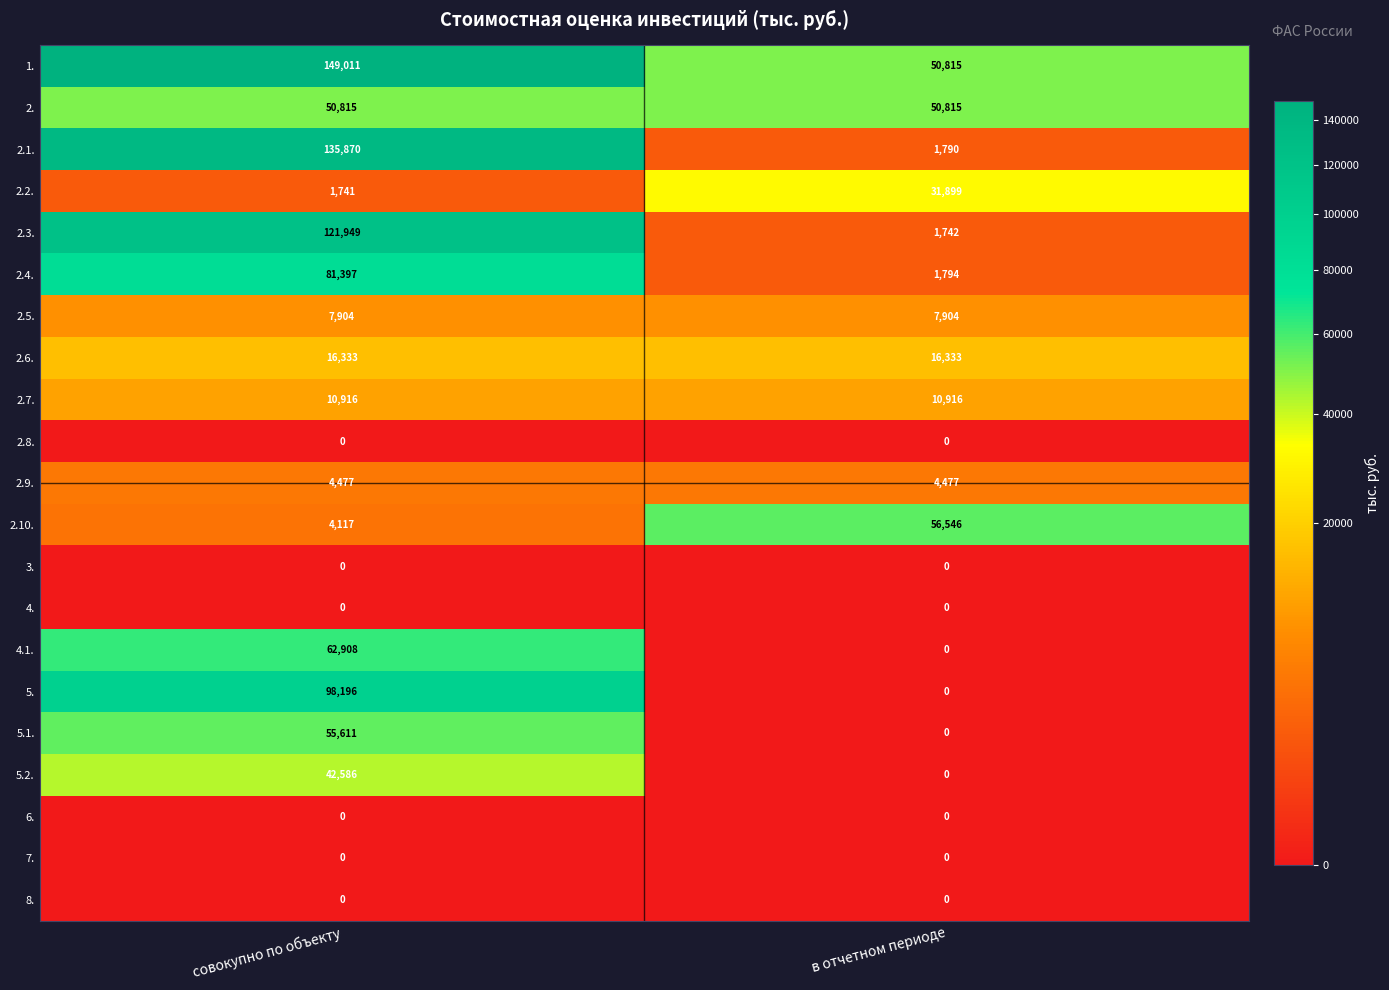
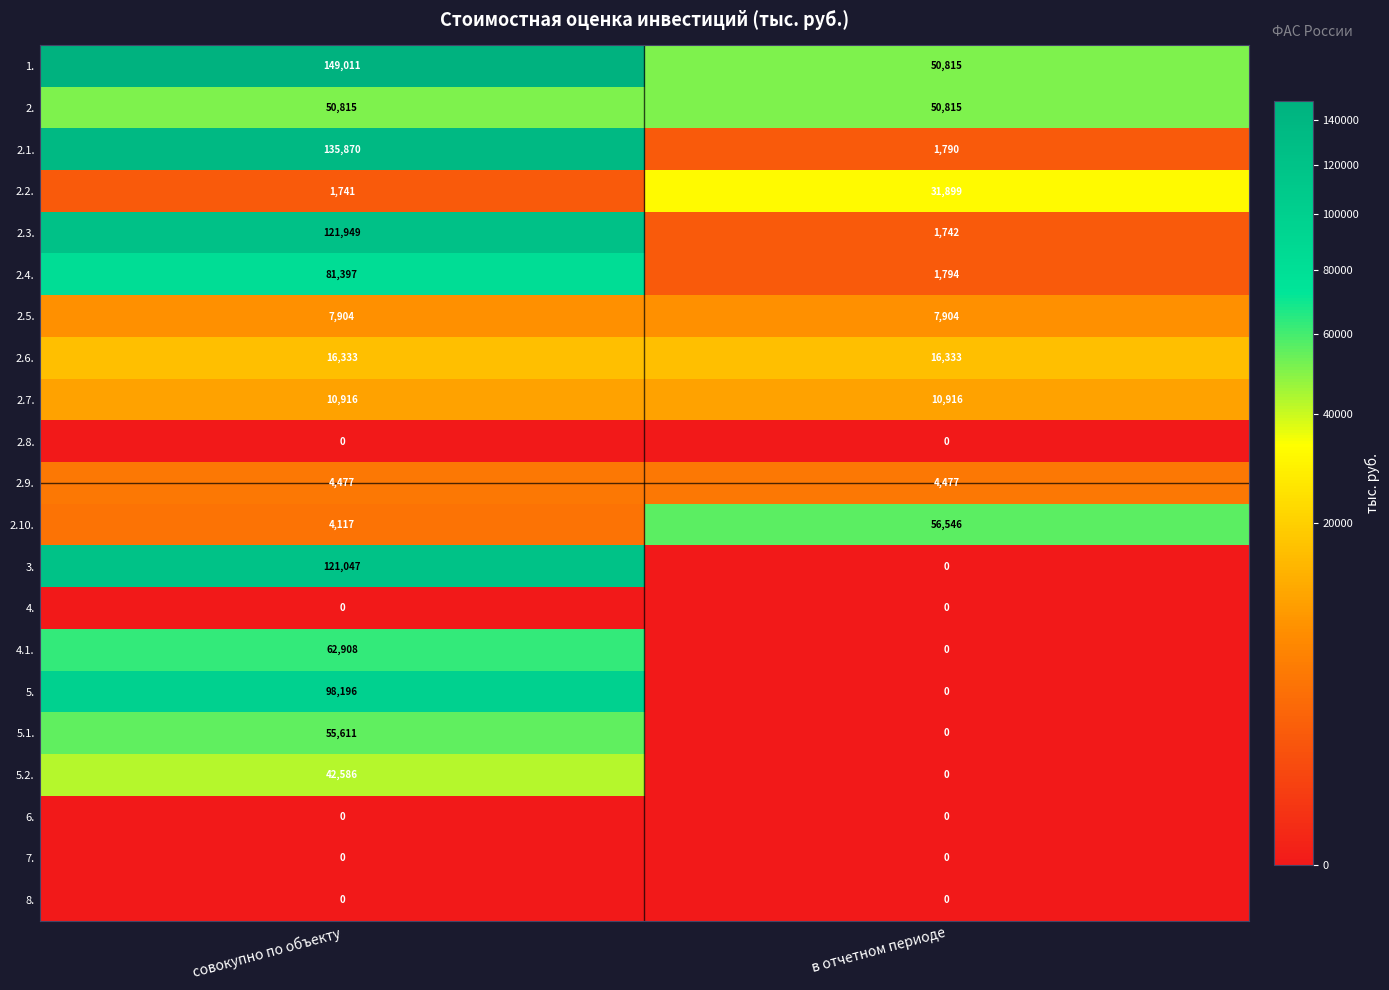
3., совокупно по объекту: 0 -> 121,047
